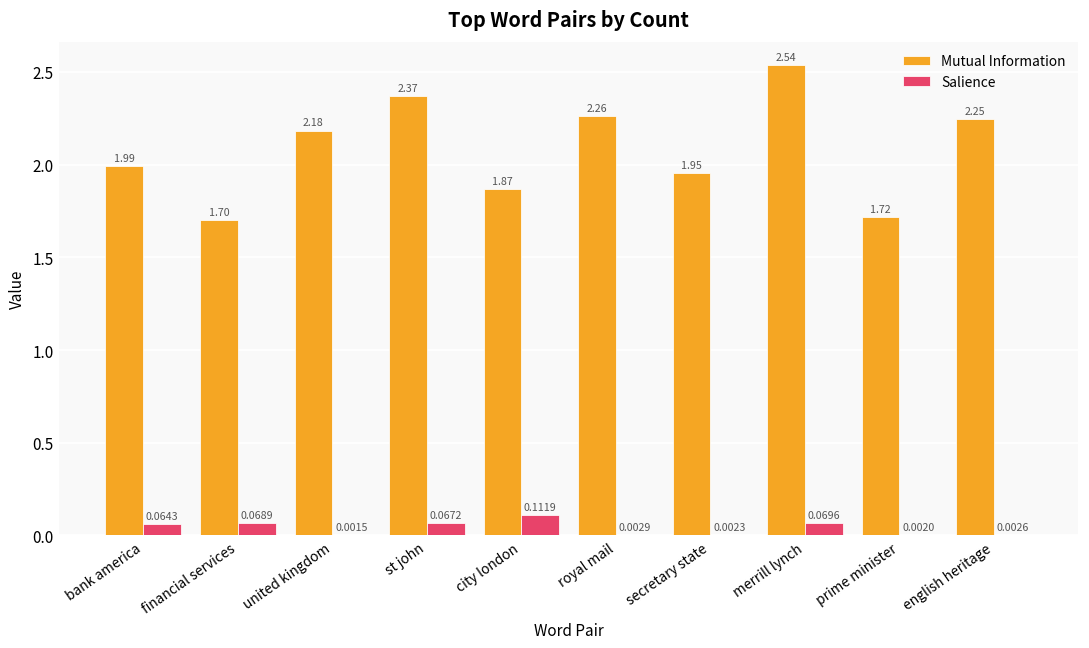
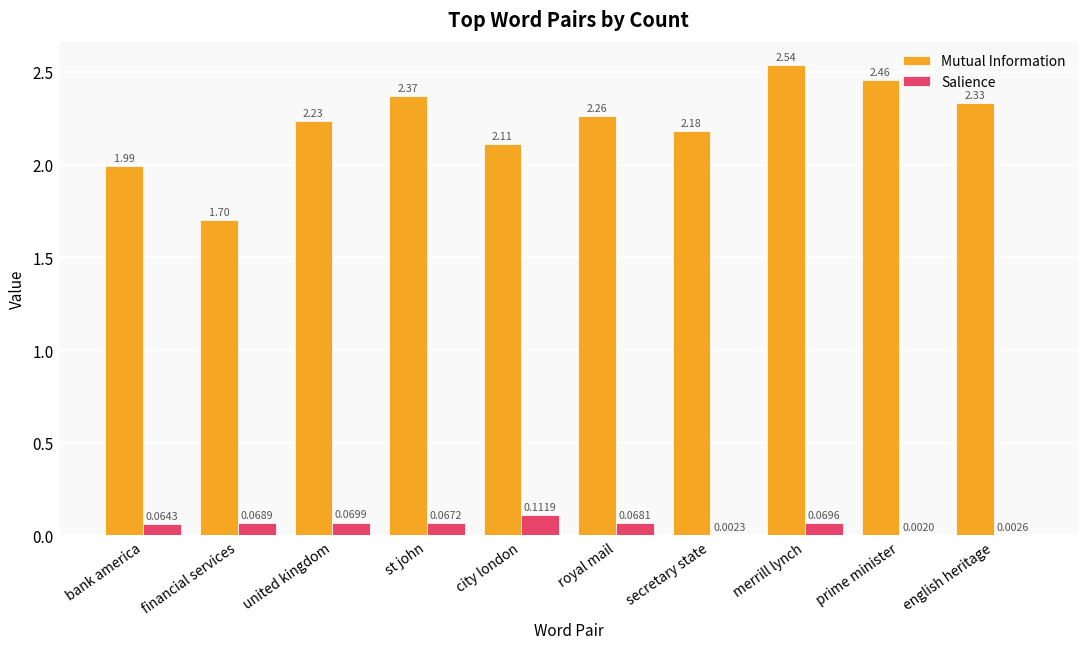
Mutual Information, united kingdom: 2.18 -> 2.23
Salience, united kingdom: 0.0015 -> 0.0699
Mutual Information, city london: 1.87 -> 2.11
Salience, royal mail: 0.0029 -> 0.0681
Mutual Information, secretary state: 1.95 -> 2.18
Mutual Information, prime minister: 1.72 -> 2.46
Mutual Information, english heritage: 2.25 -> 2.33
